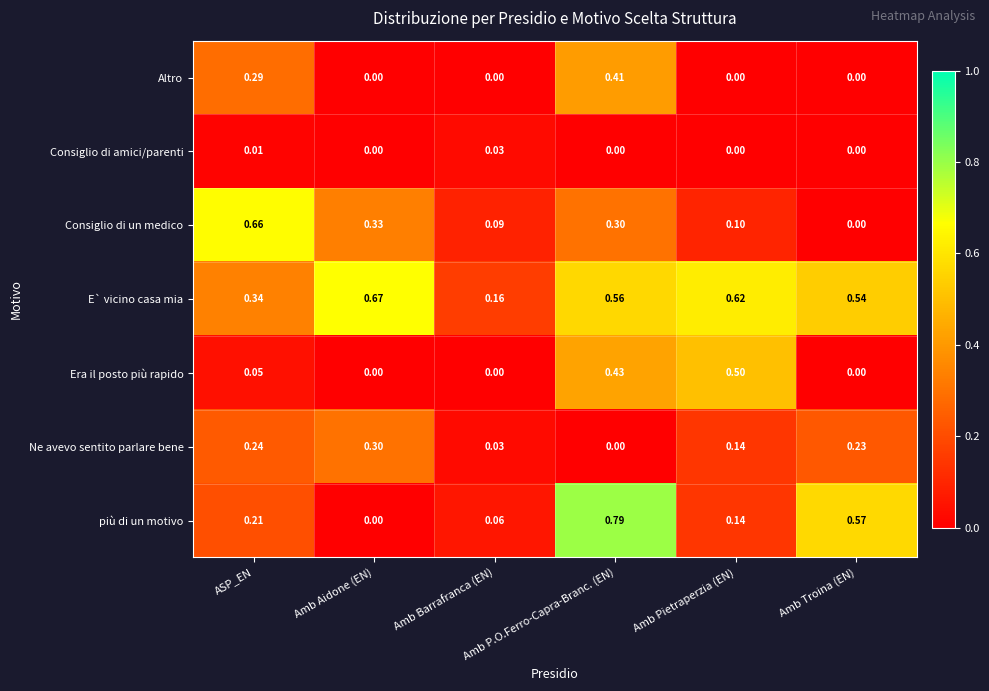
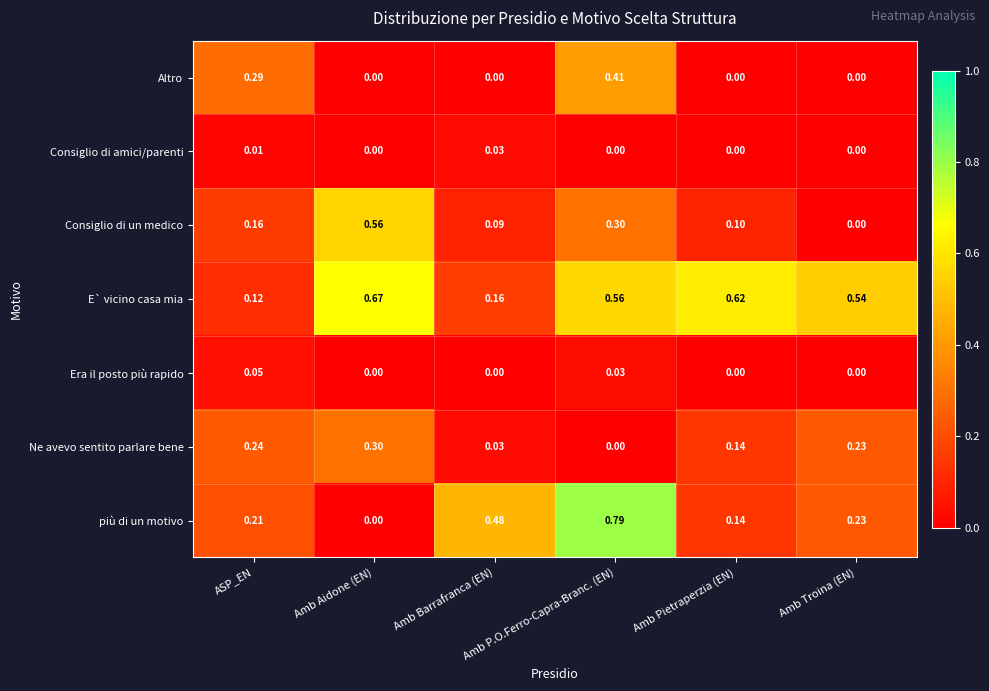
Consiglio di un medico, ASP_EN: 0.66 -> 0.16
Consiglio di un medico, Amb Aidone (EN): 0.33 -> 0.56
E` vicino casa mia, ASP_EN: 0.34 -> 0.12
Era il posto più rapido, Amb P.O.Ferro-Capra-Branc. (EN): 0.43 -> 0.03
Era il posto più rapido, Amb Pietraperzia (EN): 0.50 -> 0.00
più di un motivo, Amb Barrafranca (EN): 0.06 -> 0.48
più di un motivo, Amb Troina (EN): 0.57 -> 0.23
